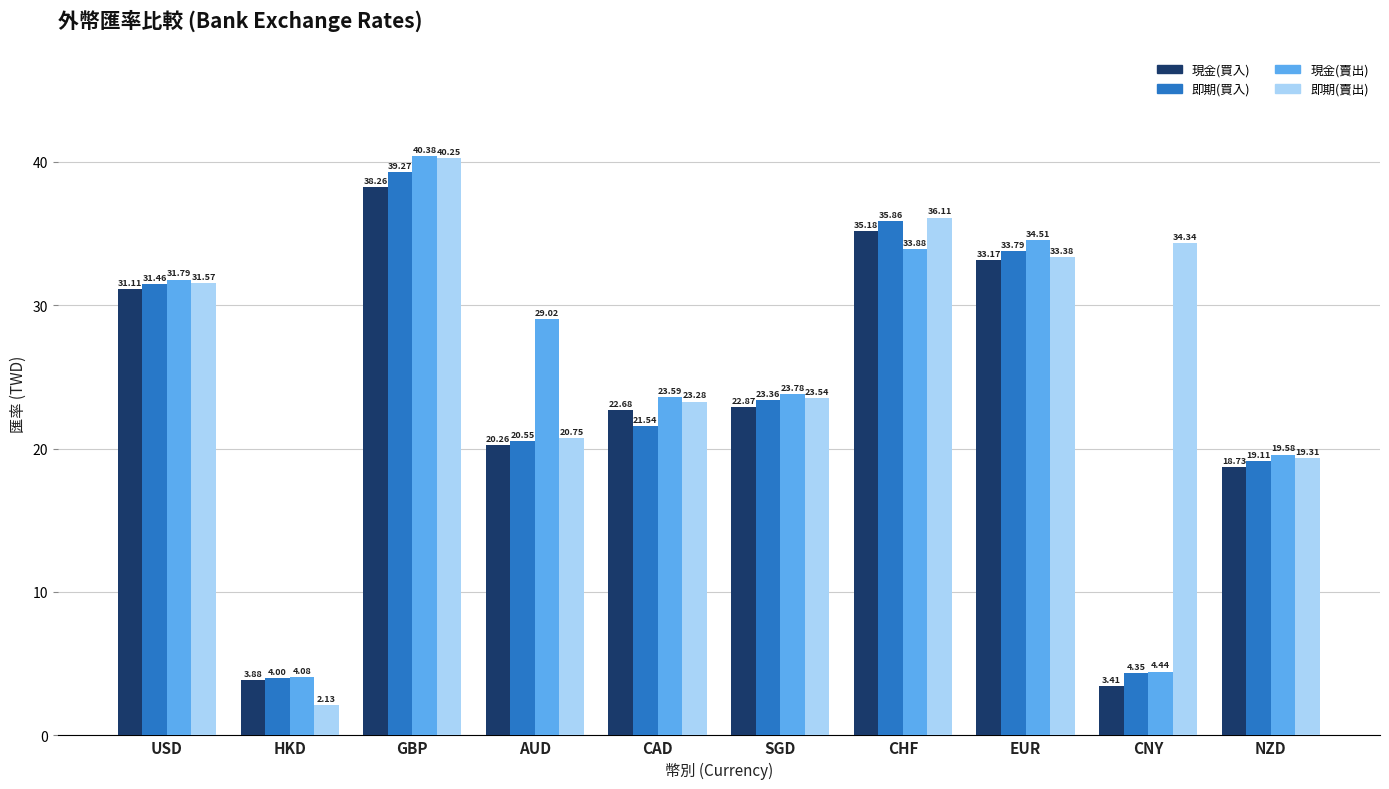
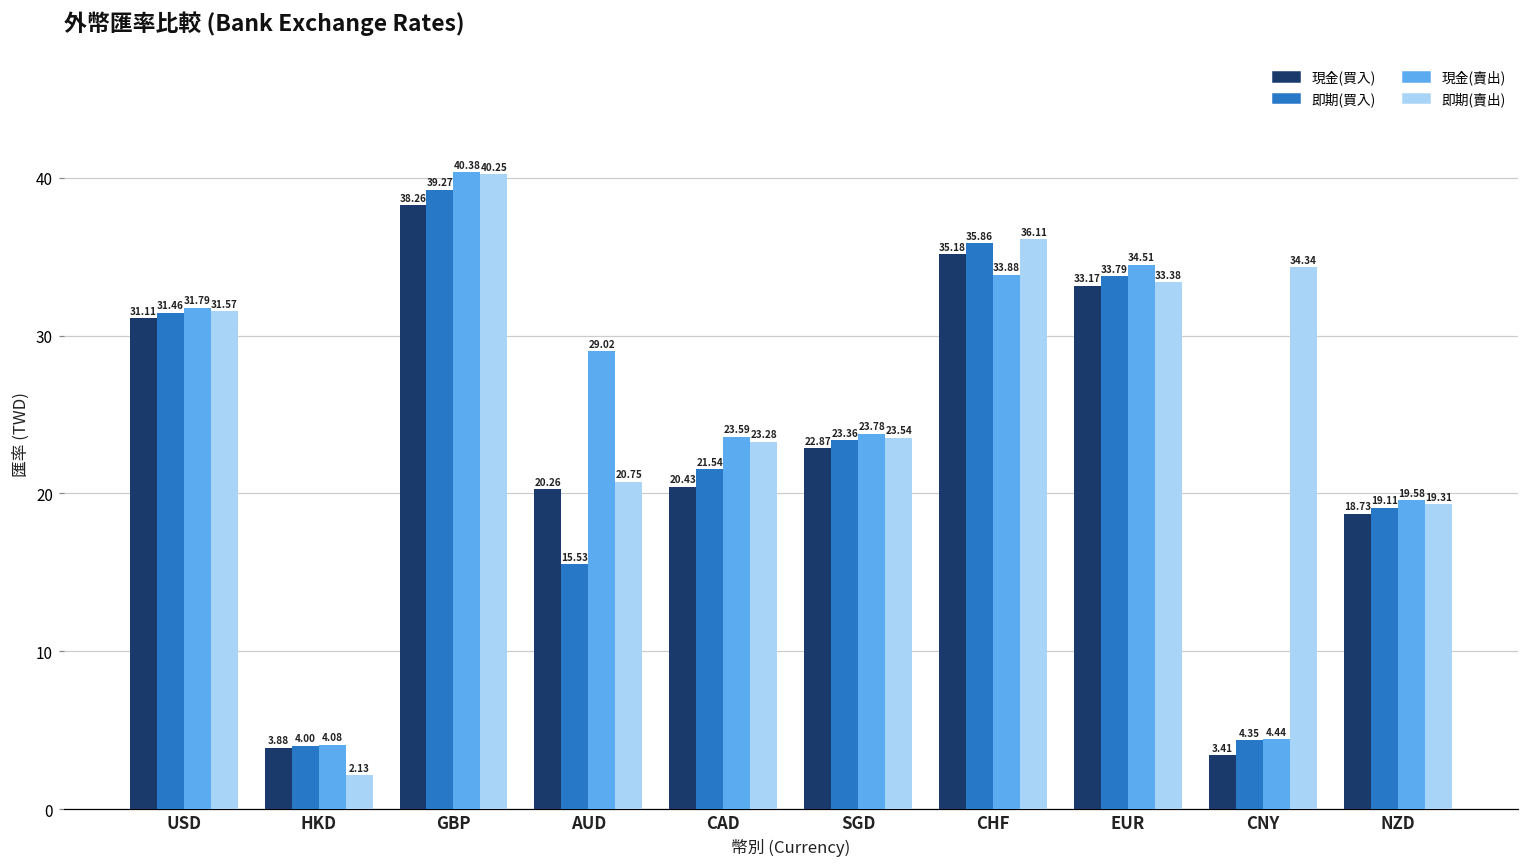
即期(買入), AUD: 20.55 -> 15.53
現金(買入), CAD: 22.68 -> 20.43
